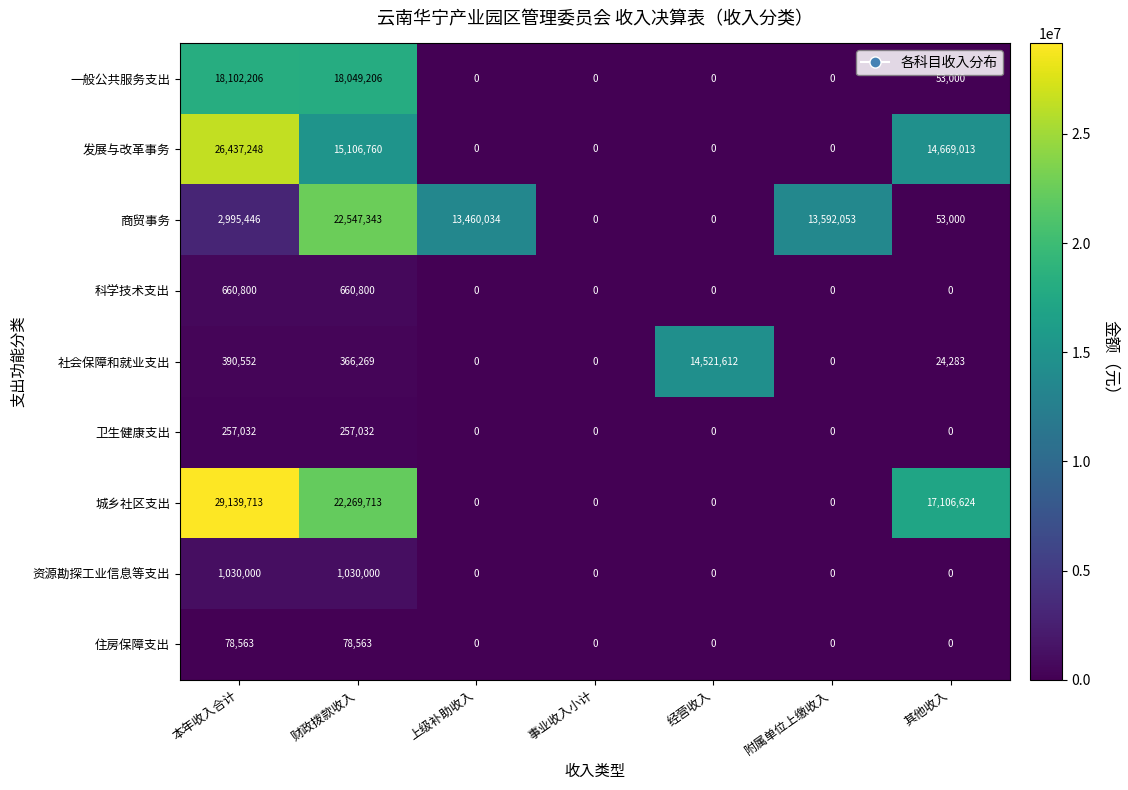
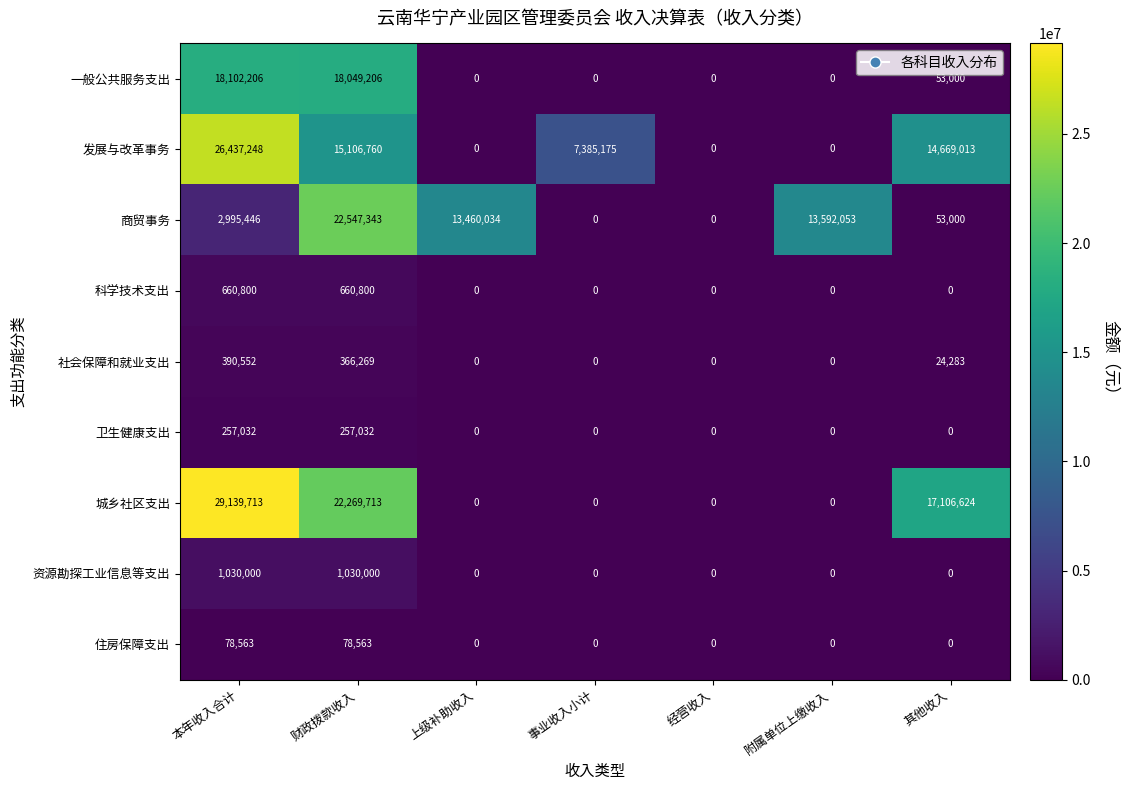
发展与改革事务, 事业收入小计: 0 -> 7,385,175
社会保障和就业支出, 经营收入: 14,521,612 -> 0
